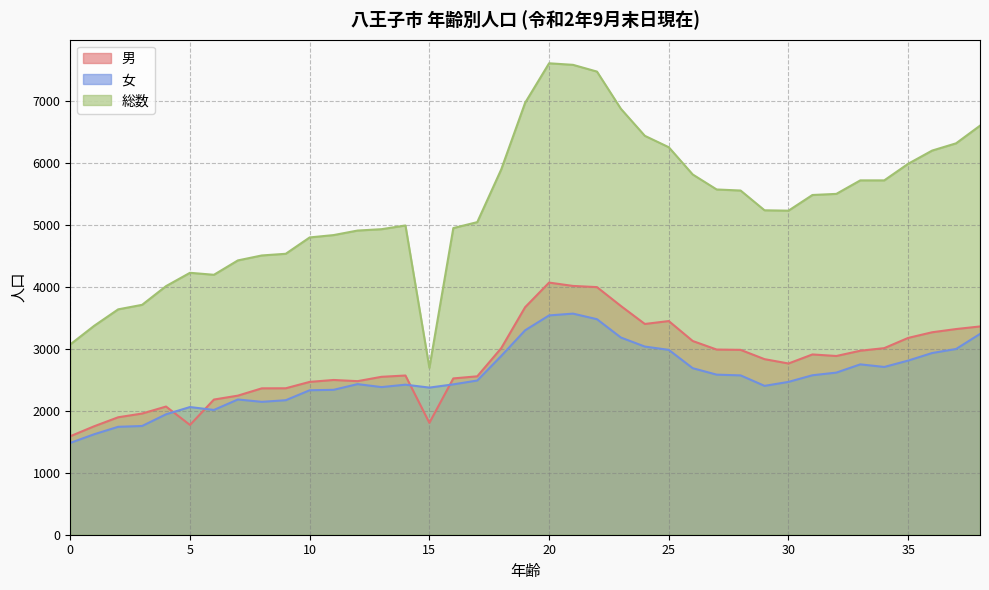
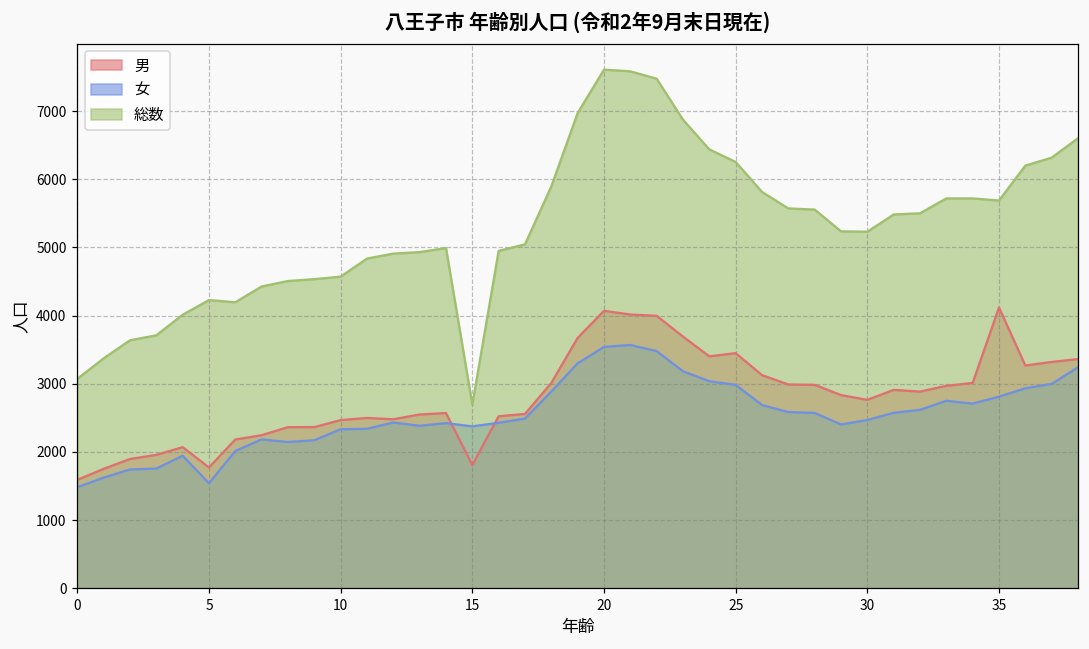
女, 5: 2100 -> 1500
総数, 10: 4800 -> 4600
男, 35: 3200 -> 4100
総数, 35: 6000 -> 5700
